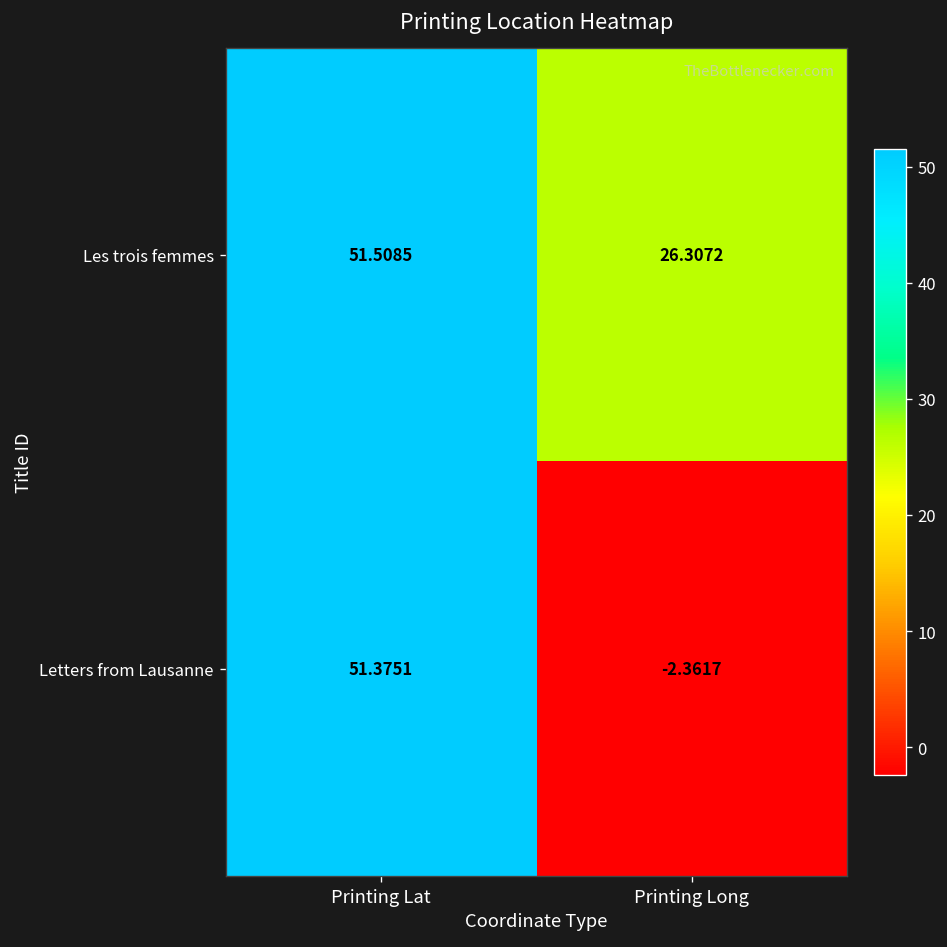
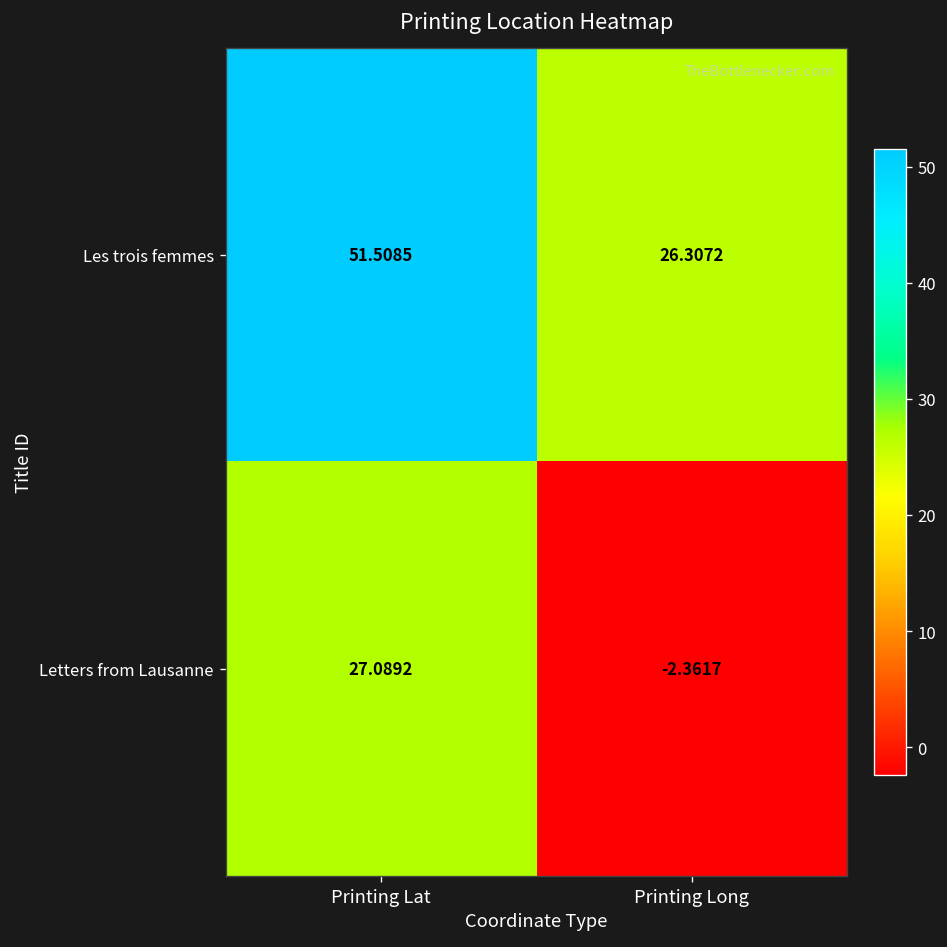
Letters from Lausanne, Printing Lat: 51.3751 -> 27.0892
